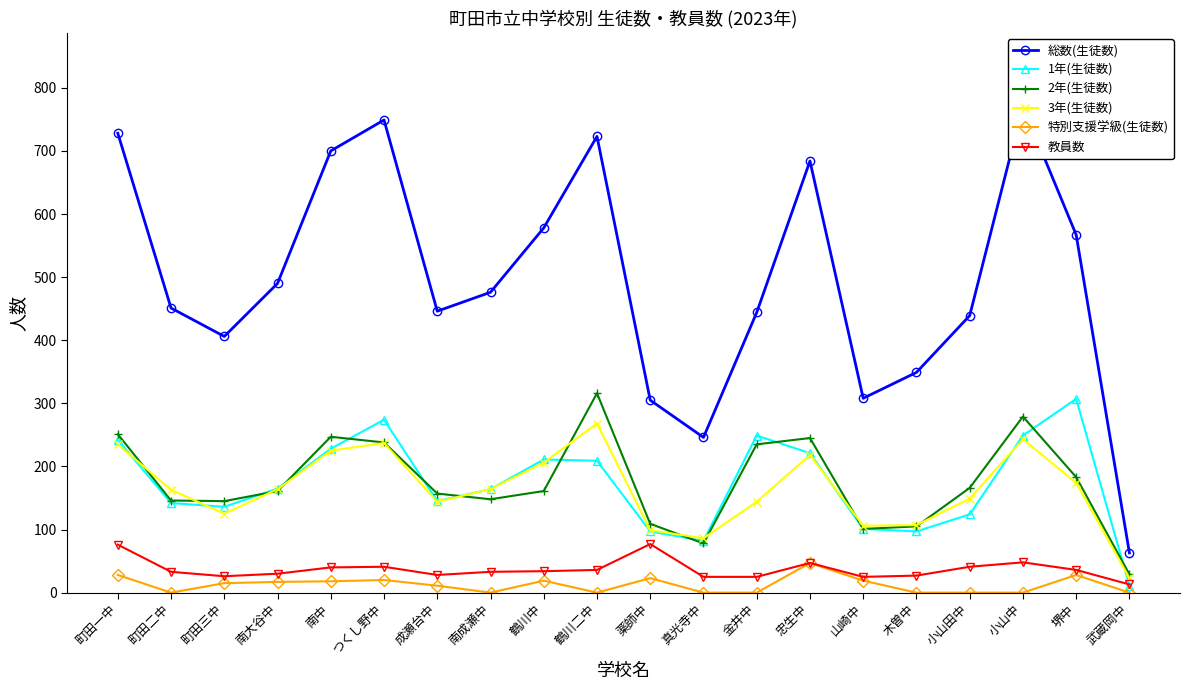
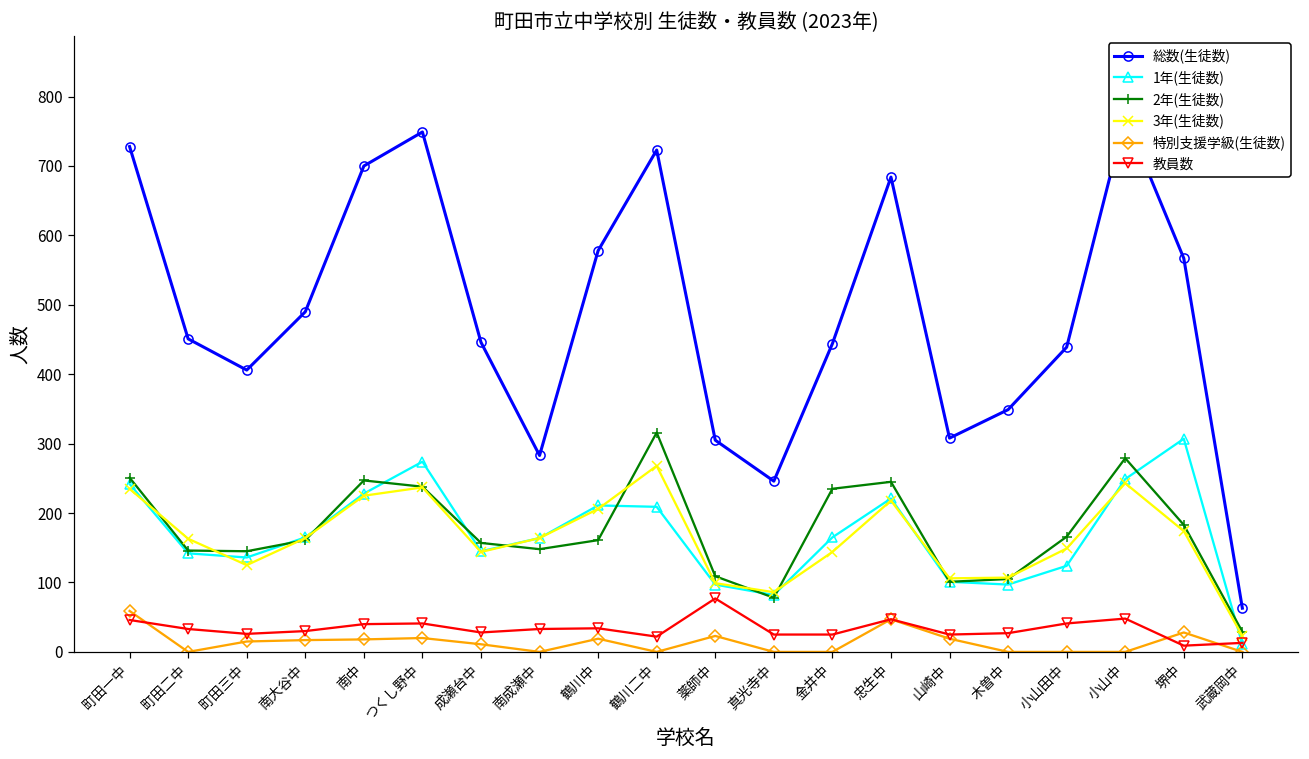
特別支援学級(生徒数), 町田一中: 30 -> 60
教員数, 町田一中: 80 -> 50
総数(生徒数), 南成瀬中: 480 -> 280
教員数, 鶴川二中: 40 -> 20
1年(生徒数), 金井中: 250 -> 170
教員数, 堺中: 40 -> 10
